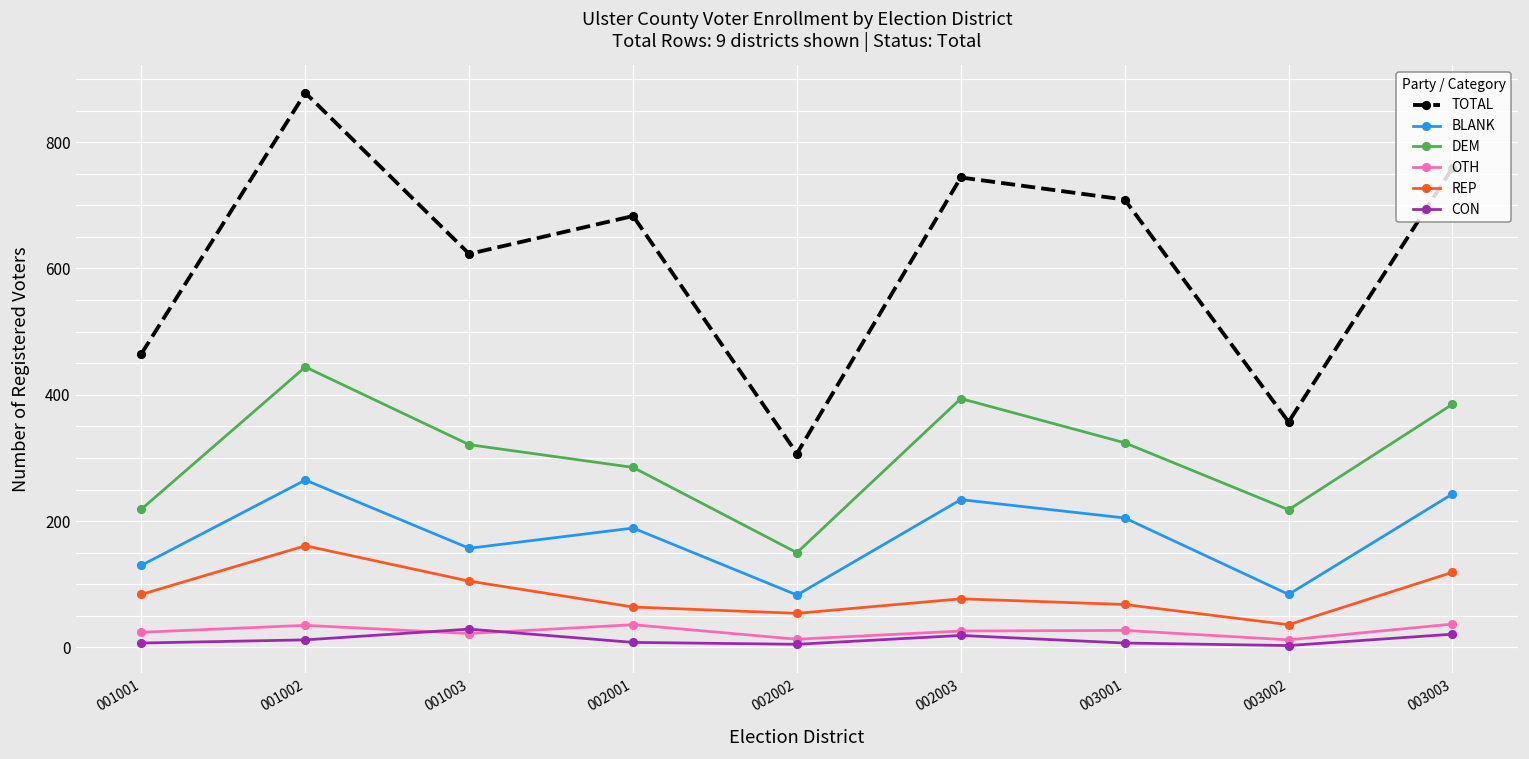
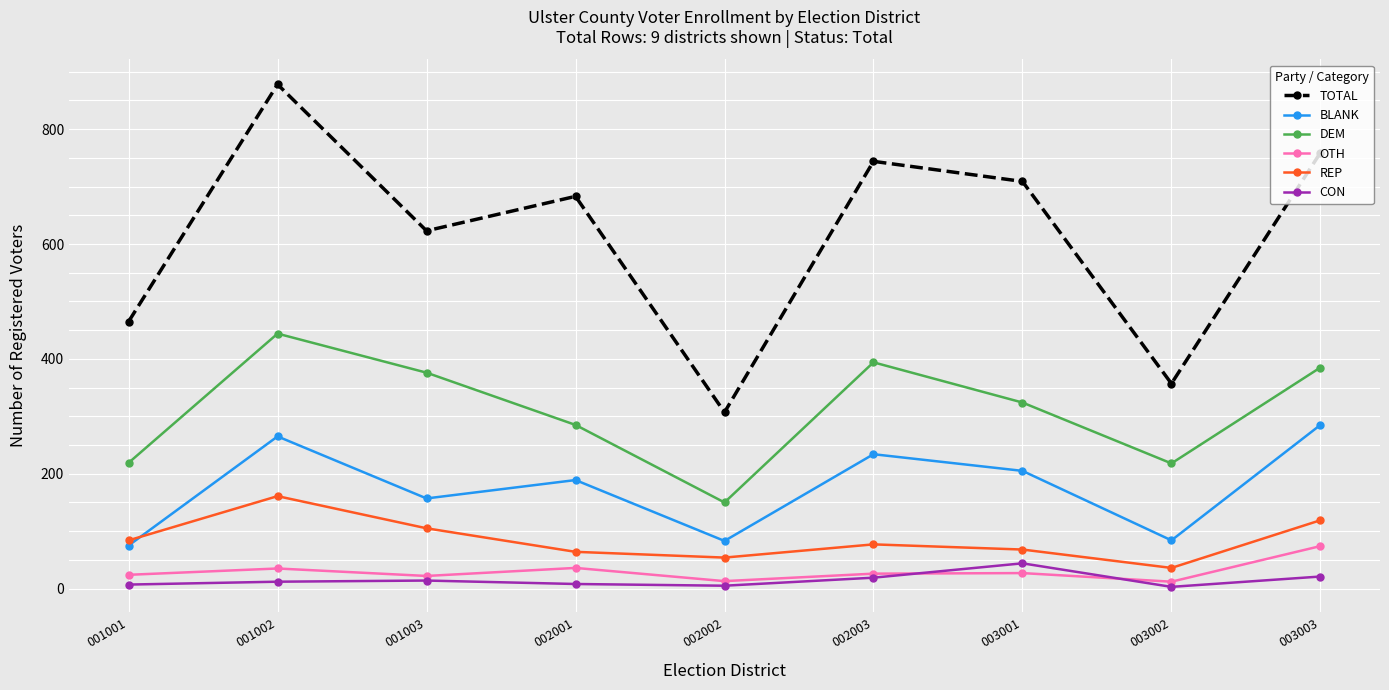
BLANK, 001001: 130 -> 80
DEM, 001003: 320 -> 380
CON, 001003: 30 -> 10
CON, 003001: 10 -> 40
BLANK, 003003: 240 -> 290
OTH, 003003: 40 -> 70
